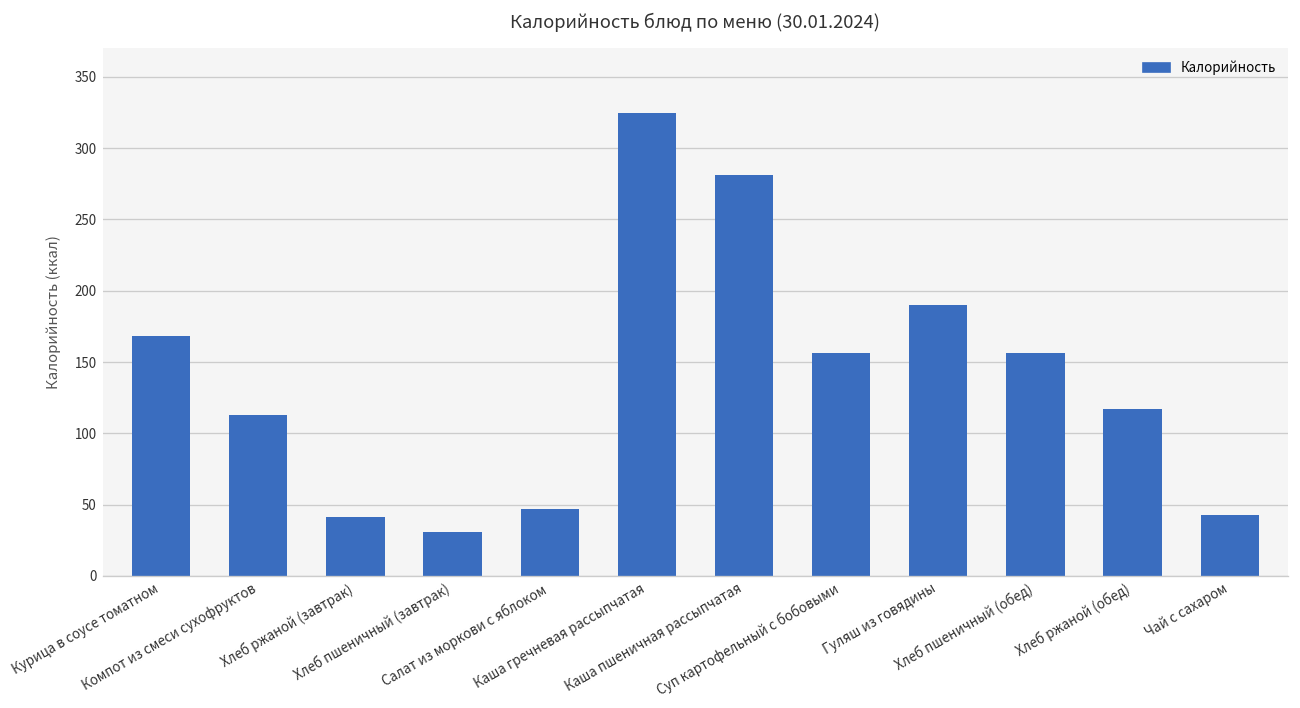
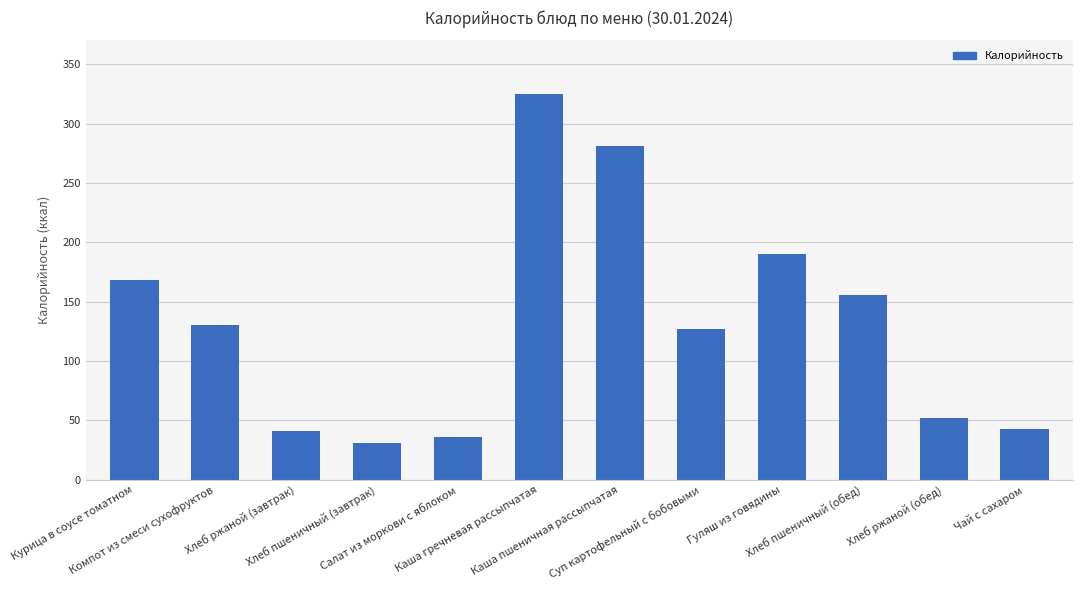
Компот из смеси сухофруктов: 113 -> 130
Салат из моркови с яблоком: 47 -> 36
Суп картофельный с бобовыми: 156 -> 127
Хлеб ржаной (обед): 117 -> 52
